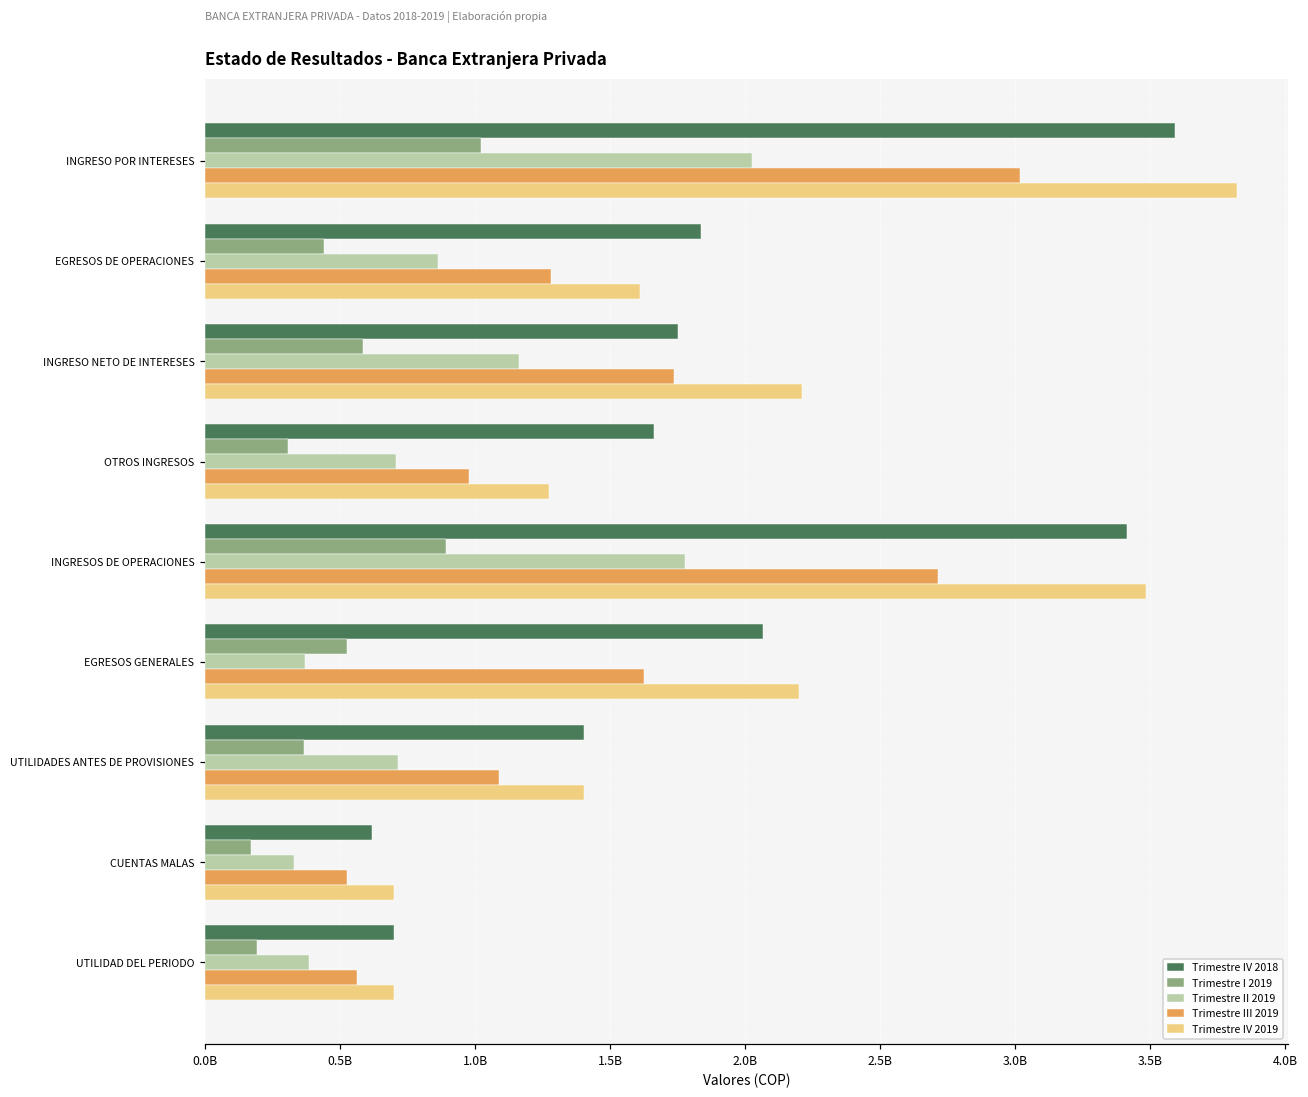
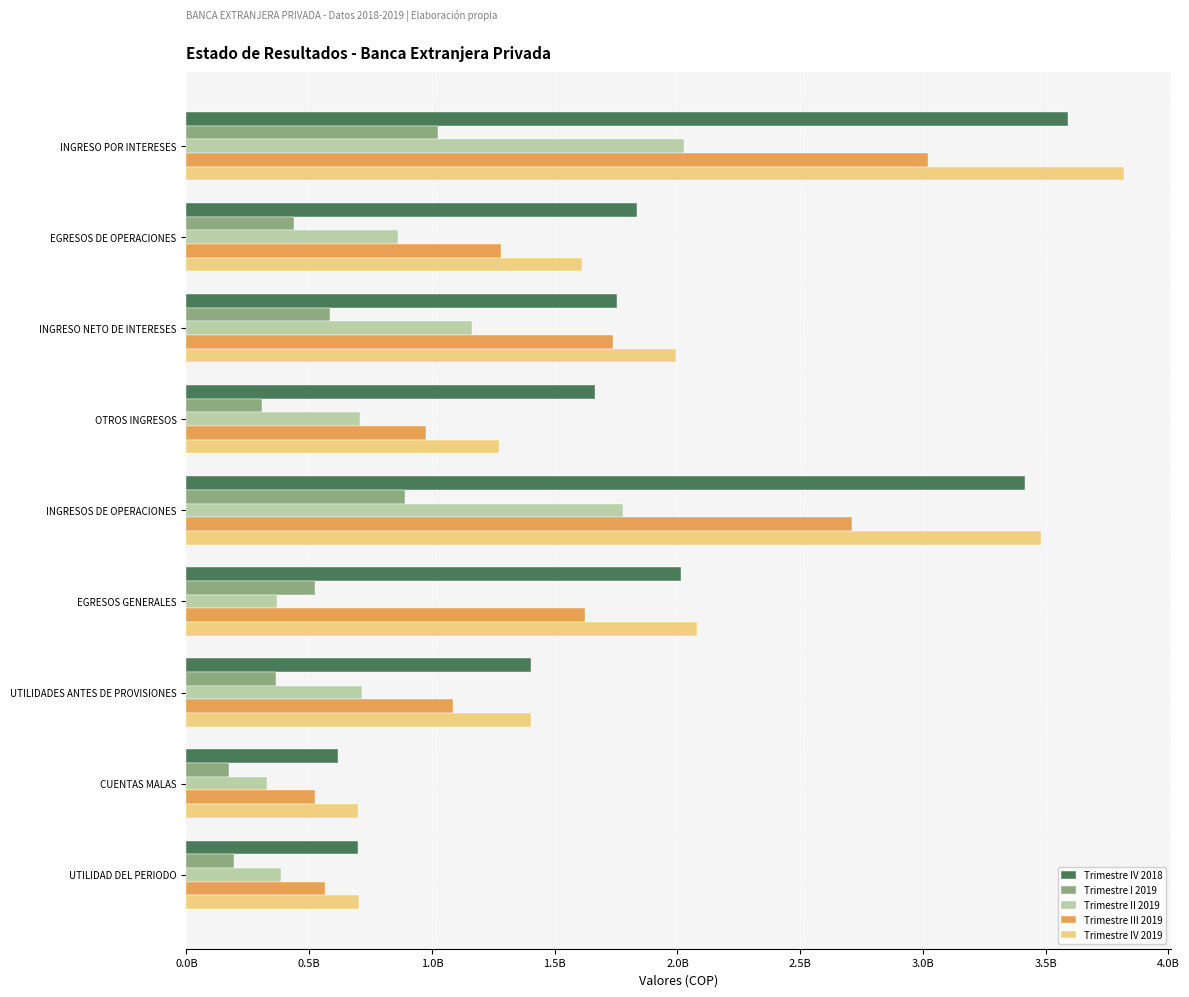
Trimestre IV 2019, INGRESO NETO DE INTERESES: 2210000000 -> 1990000000
Trimestre IV 2018, EGRESOS GENERALES: 2060000000 -> 2010000000
Trimestre IV 2019, EGRESOS GENERALES: 2200000000 -> 2080000000
